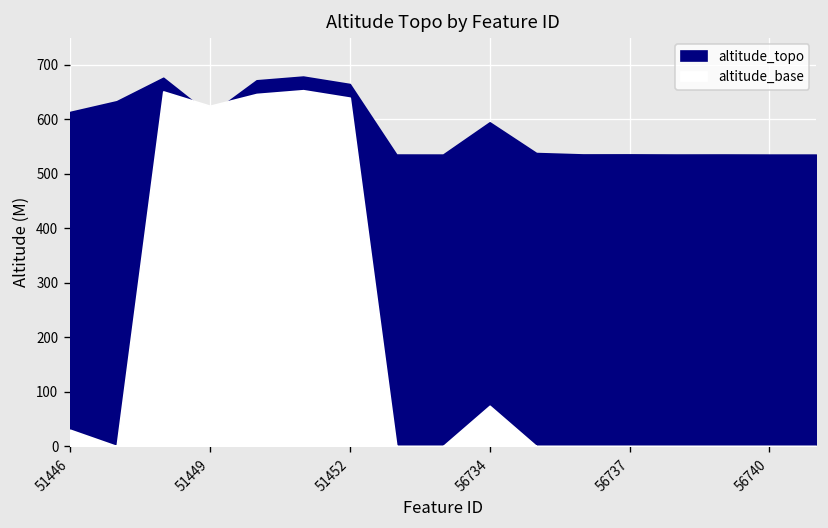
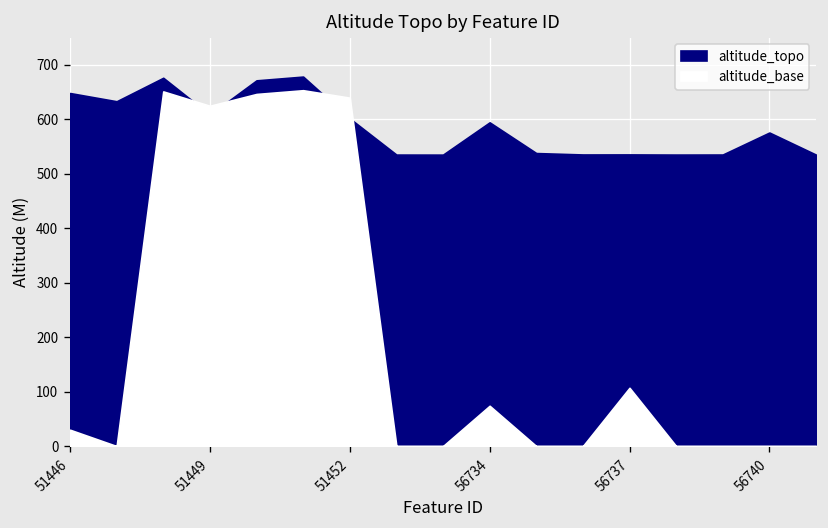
altitude_topo, 51446: 610 -> 650
altitude_topo, 51452: 660 -> 600
altitude_base, 56737: 0 -> 110
altitude_topo, 56740: 540 -> 580
